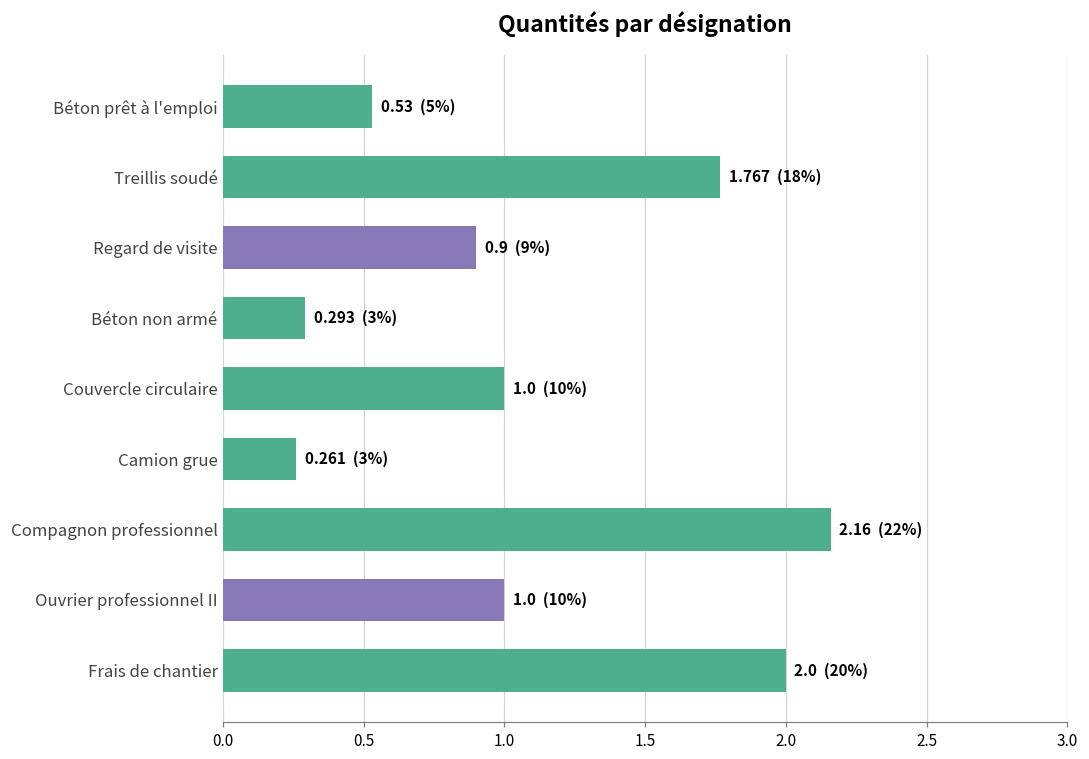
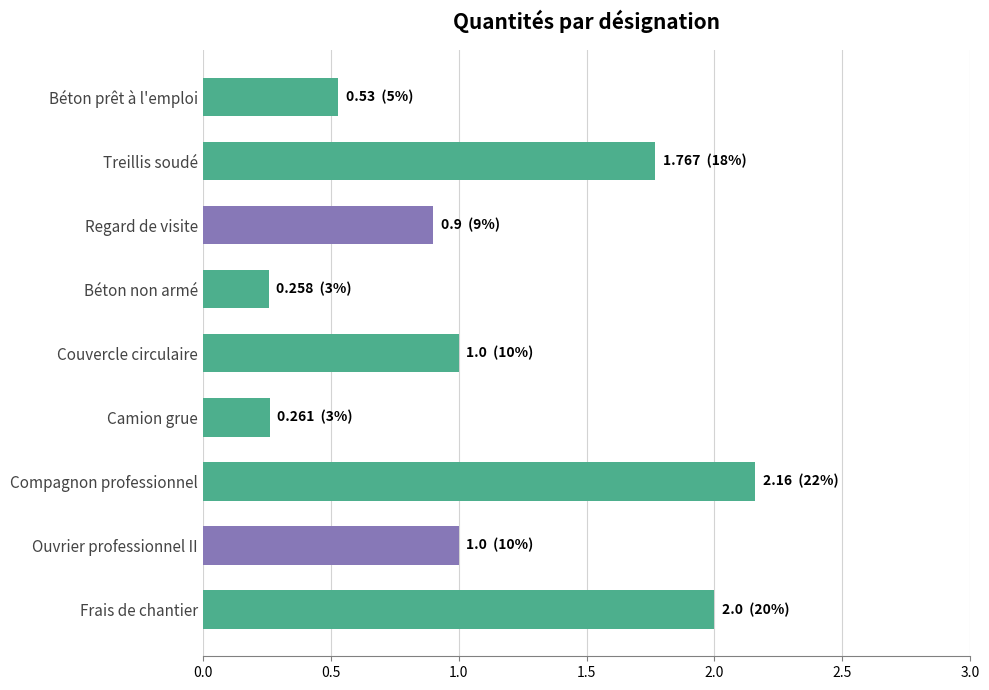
Béton non armé: 0.293 -> 0.258
